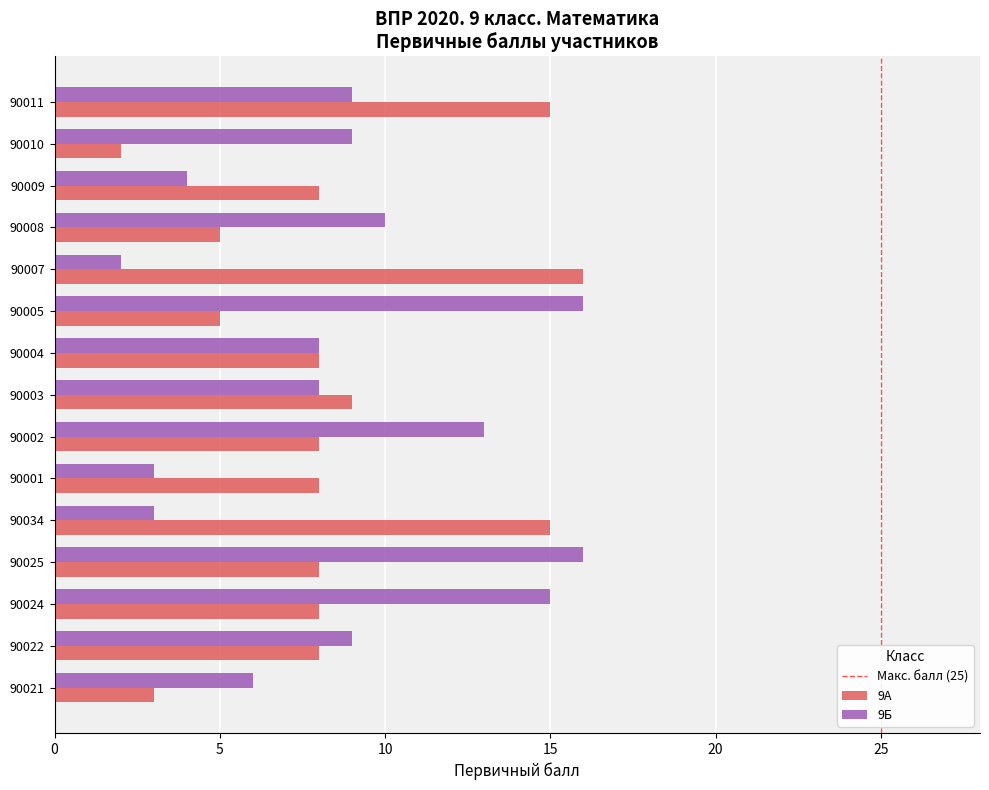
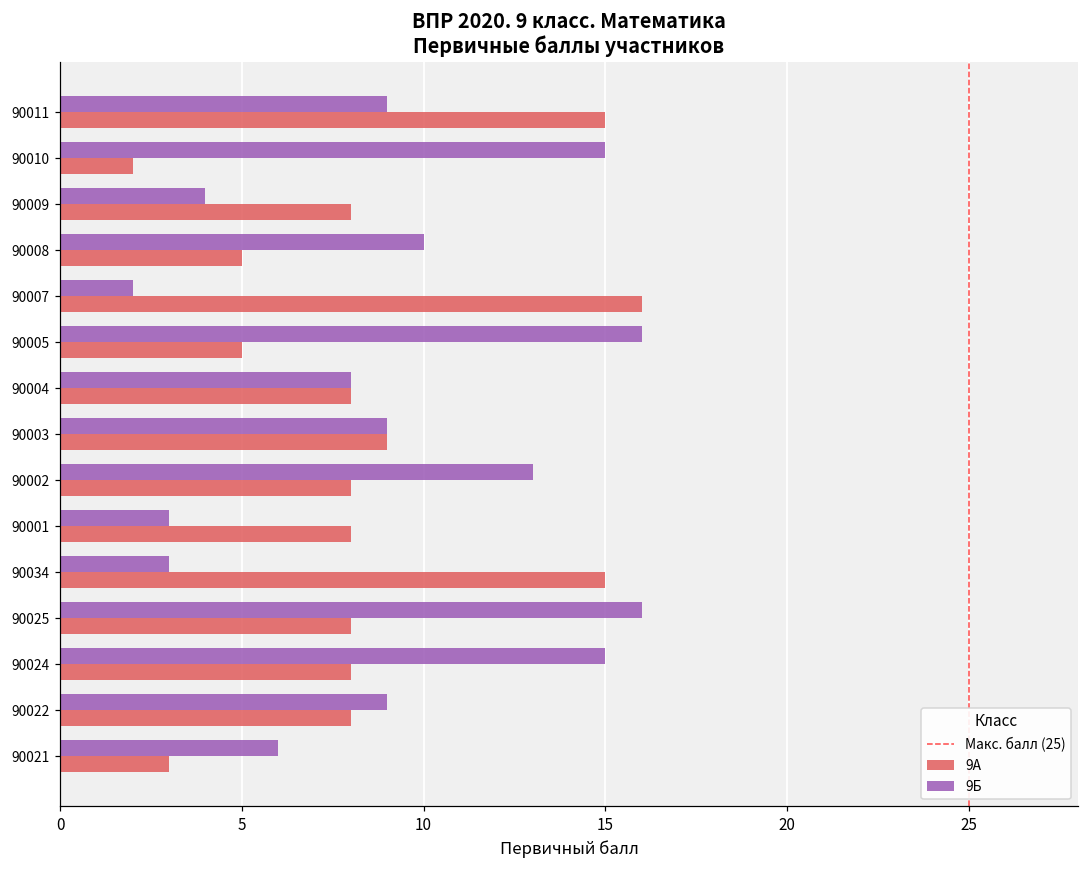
9Б, 90010: 9 -> 15
9Б, 90003: 8 -> 9
